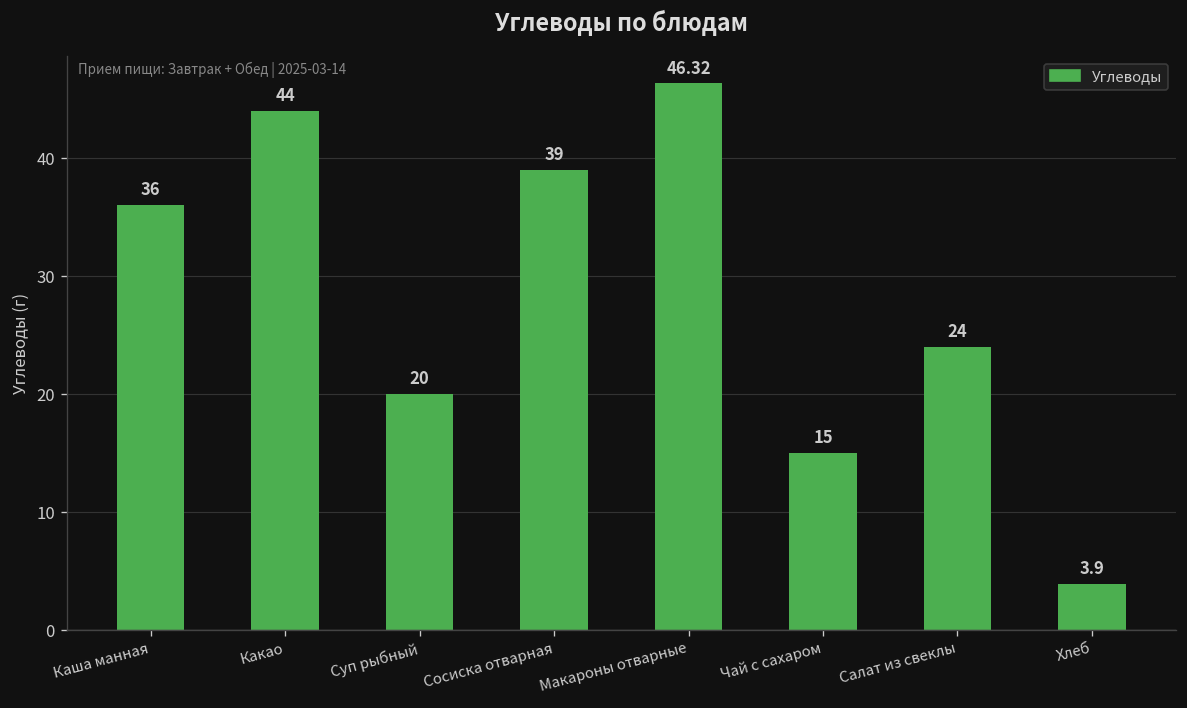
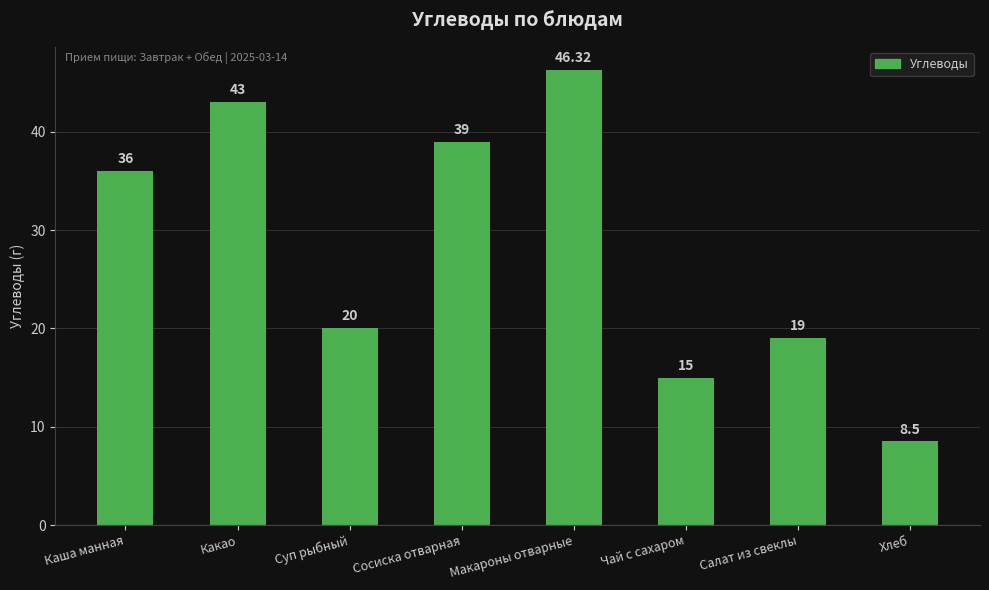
Какао: 44 -> 43
Салат из свеклы: 24 -> 19
Хлеб: 3.9 -> 8.5
